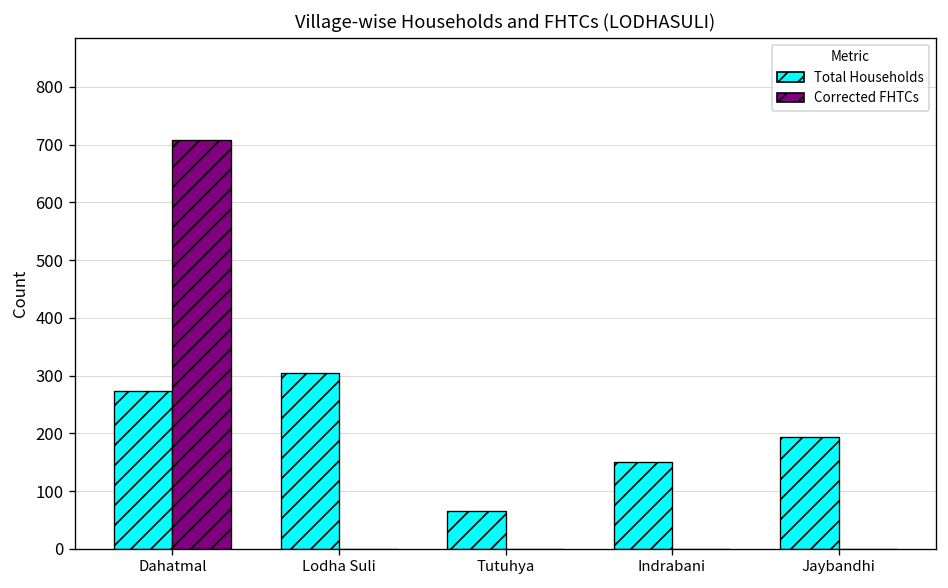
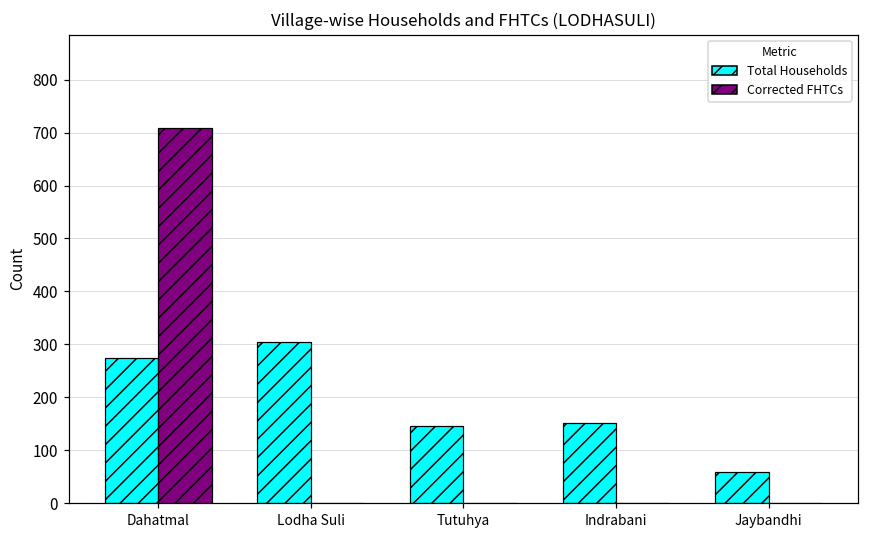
Total Households, Tutuhya: 70 -> 150
Total Households, Jaybandhi: 190 -> 60
